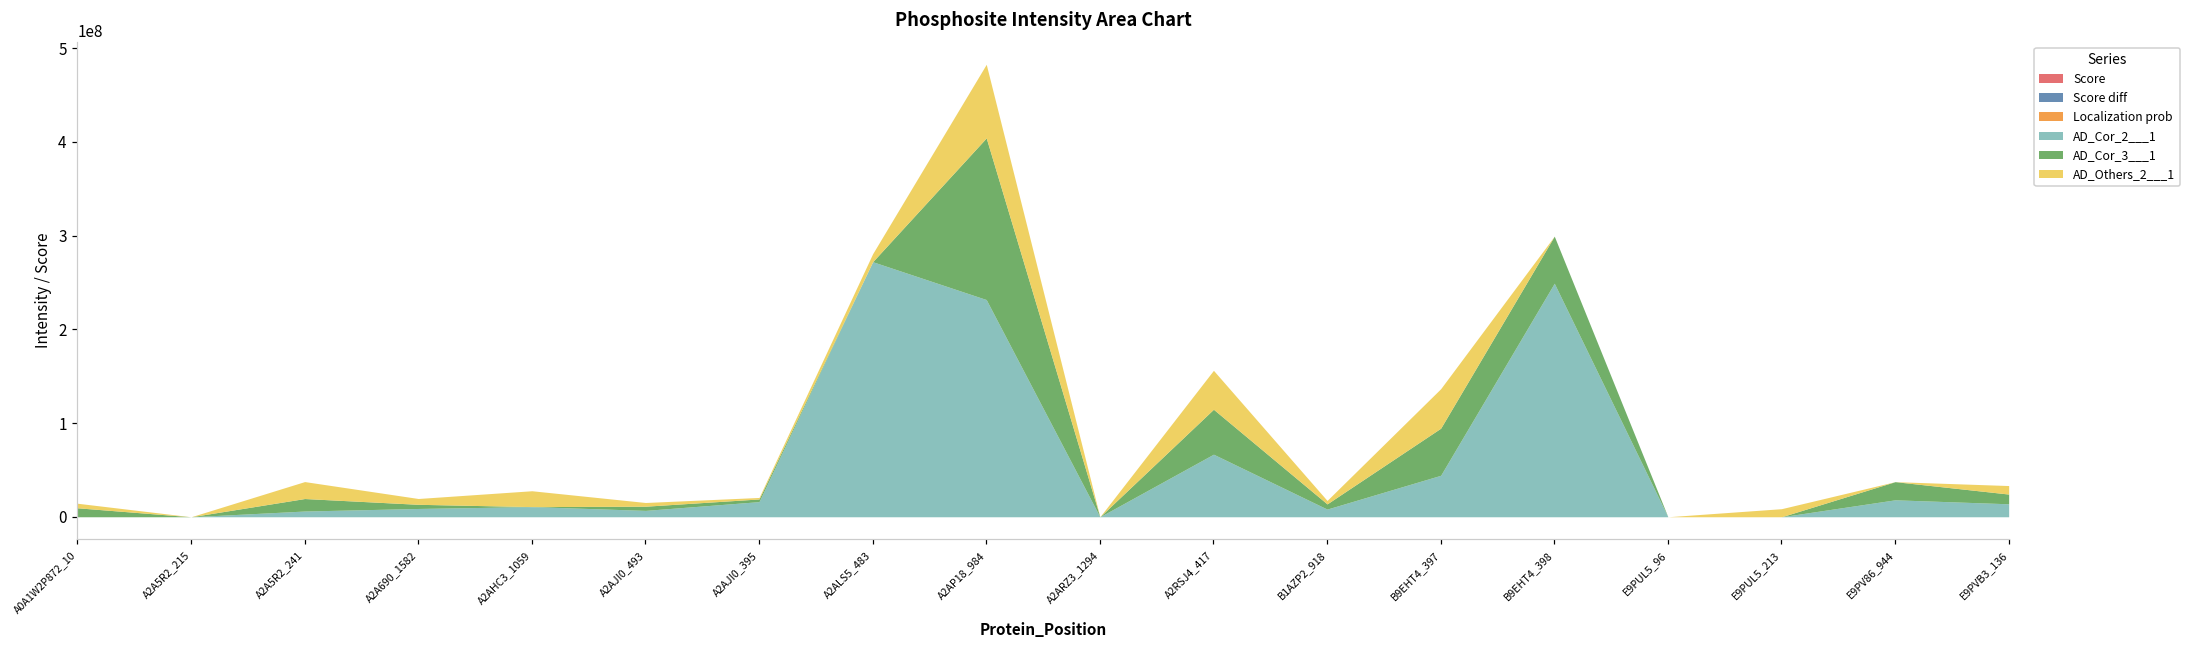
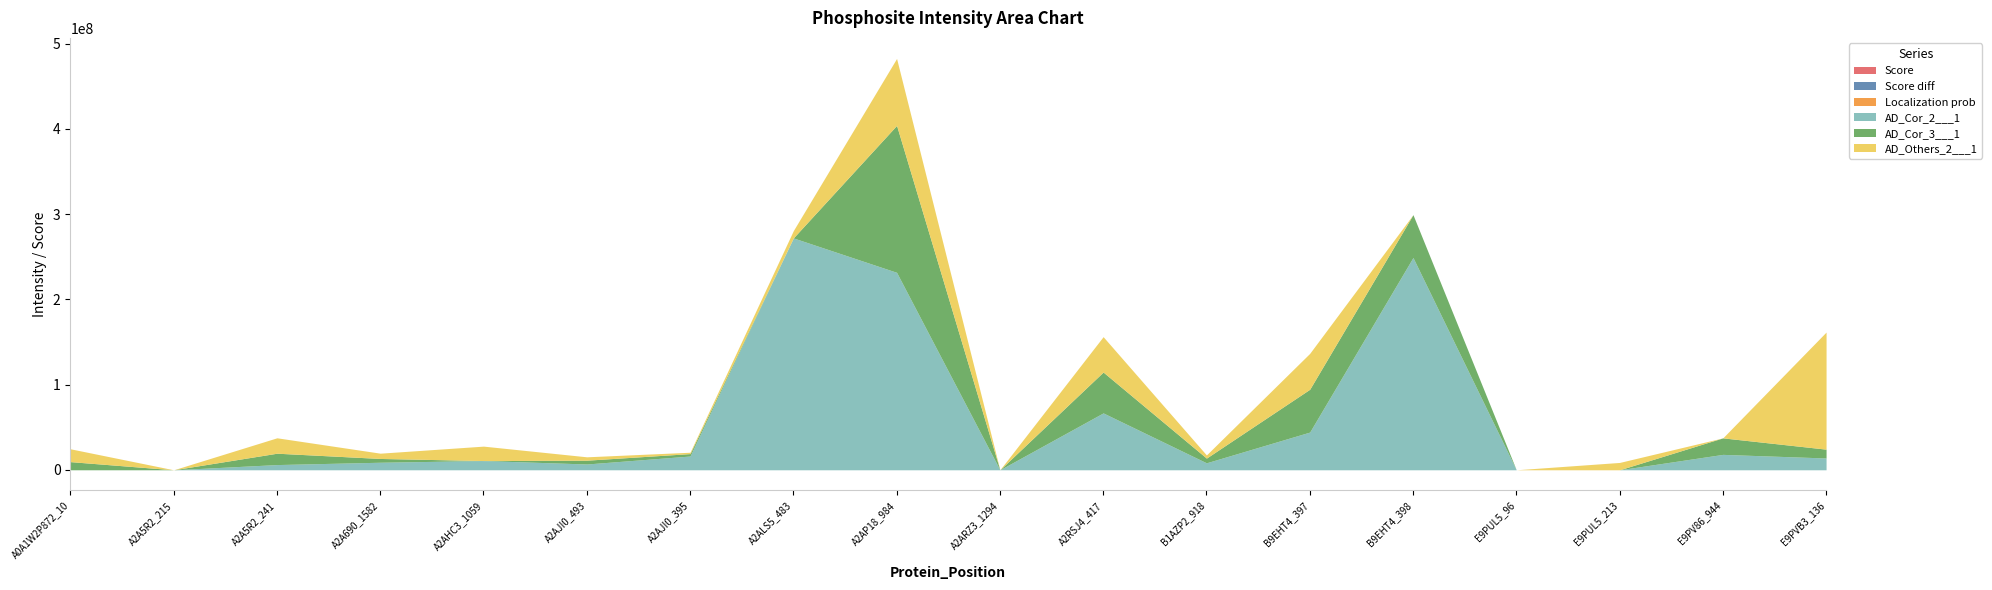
AD_Others_2___1, A0A1W2P872_10: 0 -> 20000000
AD_Others_2___1, E9PVB3_136: 10000000 -> 140000000
